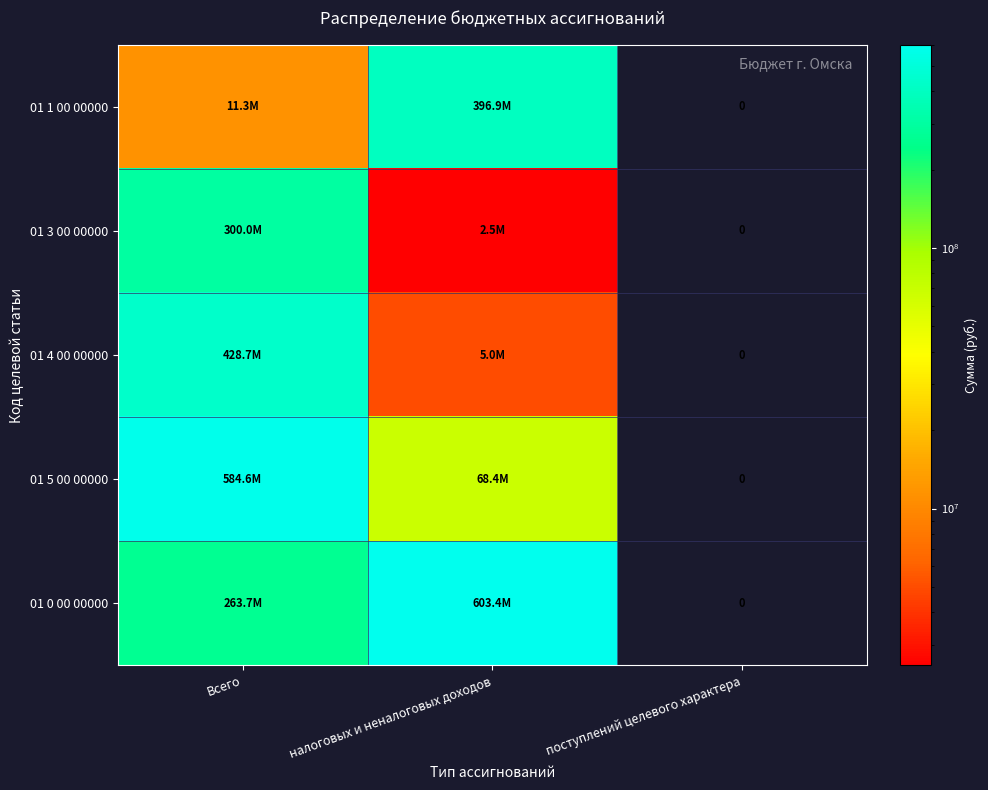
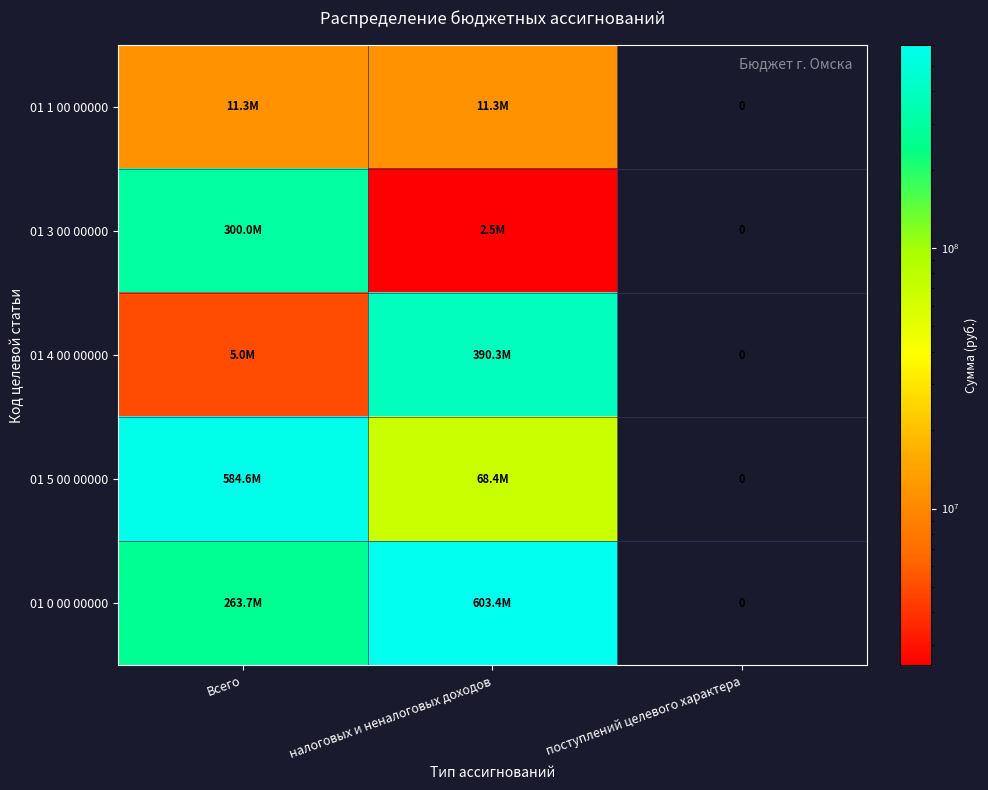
01 1 00 00000, налоговых и неналоговых доходов: 396.9M -> 11.3M
01 4 00 00000, Всего: 428.7M -> 5.0M
01 4 00 00000, налоговых и неналоговых доходов: 5.0M -> 390.3M
